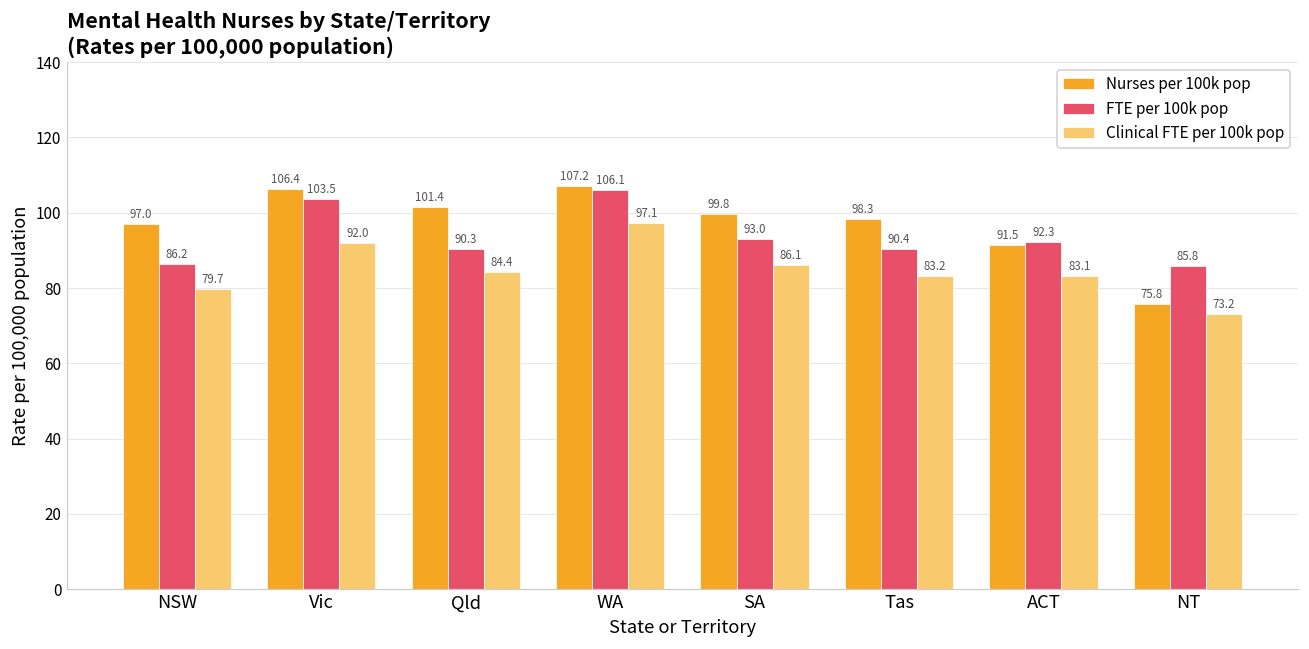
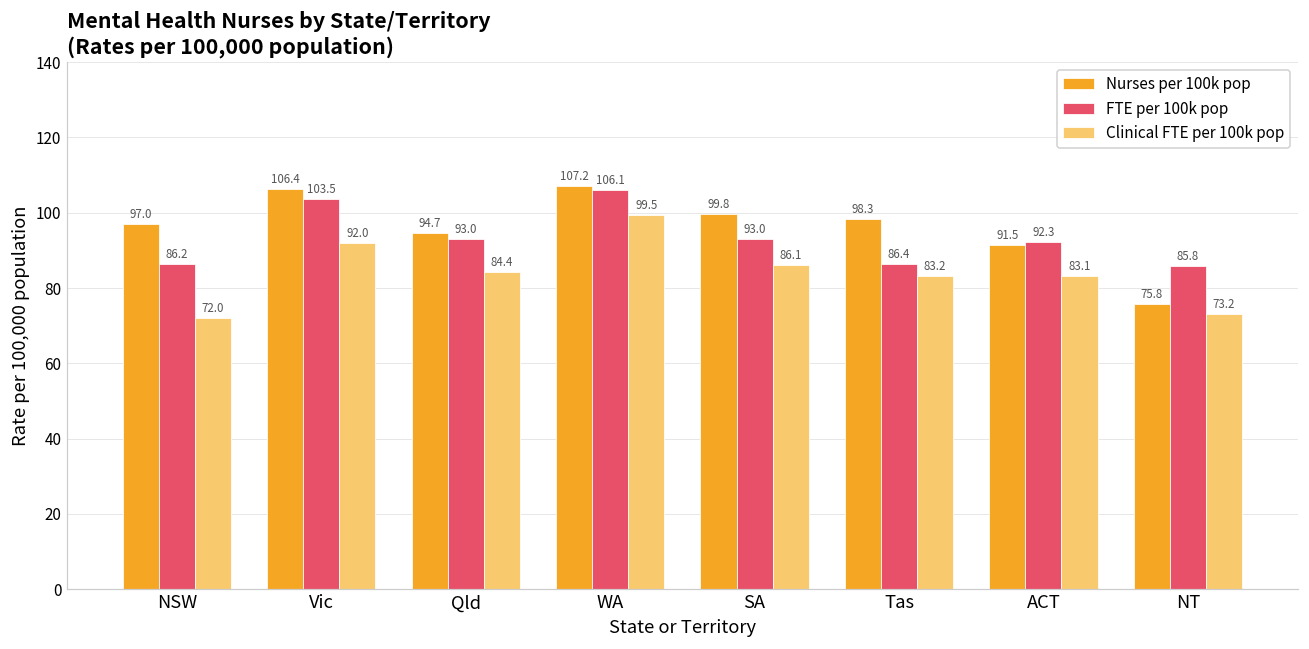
Clinical FTE per 100k pop, NSW: 79.7 -> 72.0
Nurses per 100k pop, Qld: 101.4 -> 94.7
FTE per 100k pop, Qld: 90.3 -> 93.0
Clinical FTE per 100k pop, WA: 97.1 -> 99.5
FTE per 100k pop, Tas: 90.4 -> 86.4
